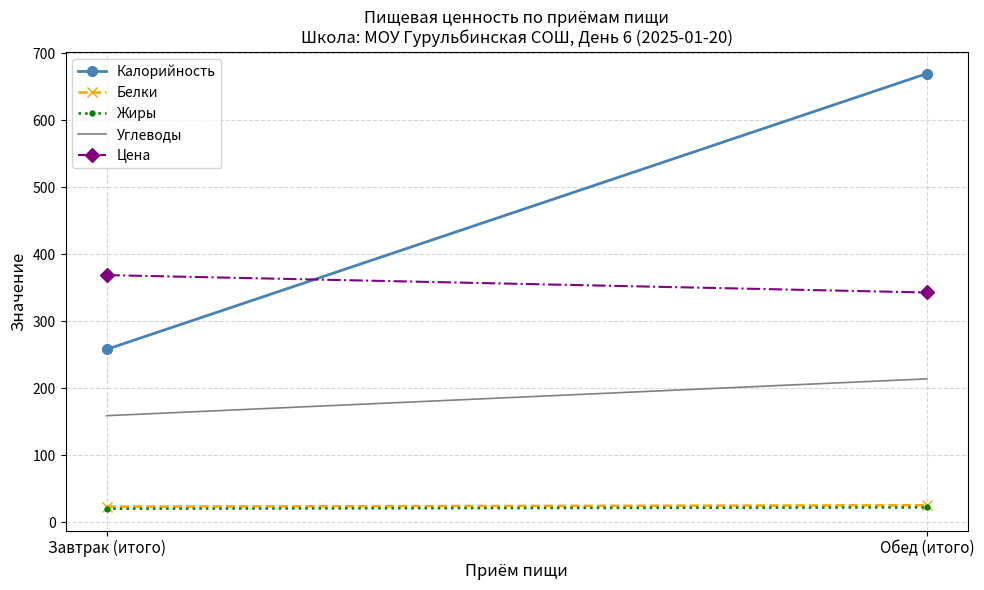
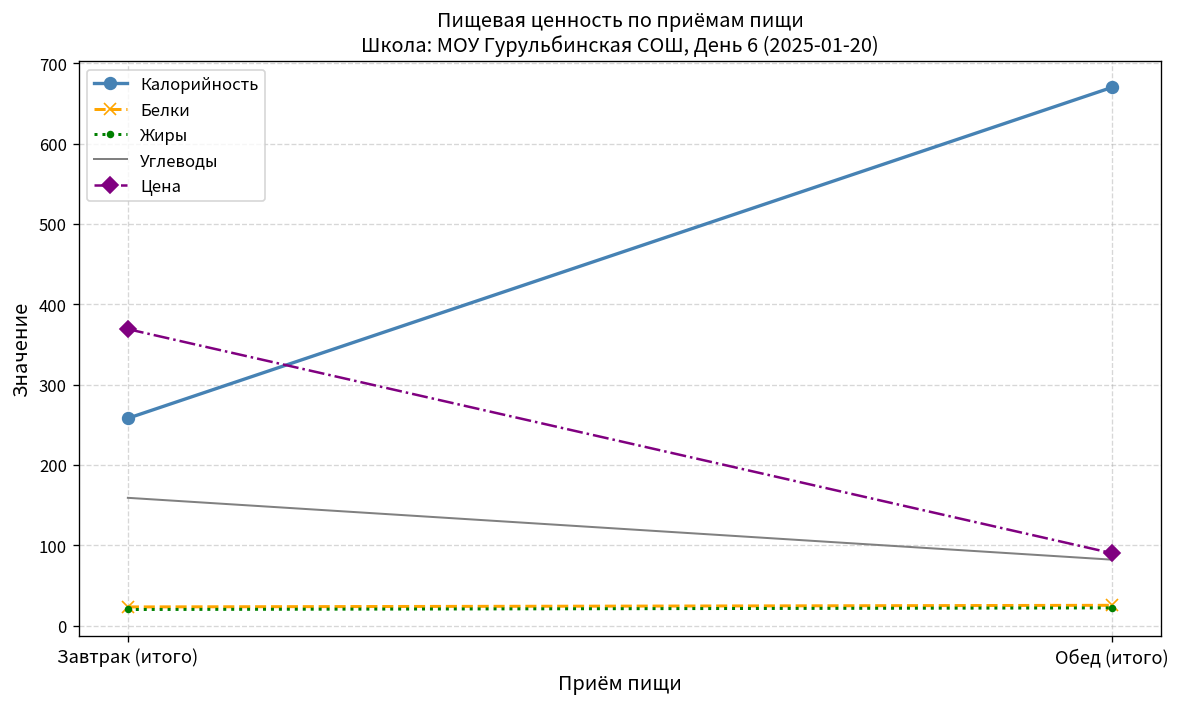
Углеводы, Обед (итого): 210 -> 80
Цена, Обед (итого): 340 -> 90
